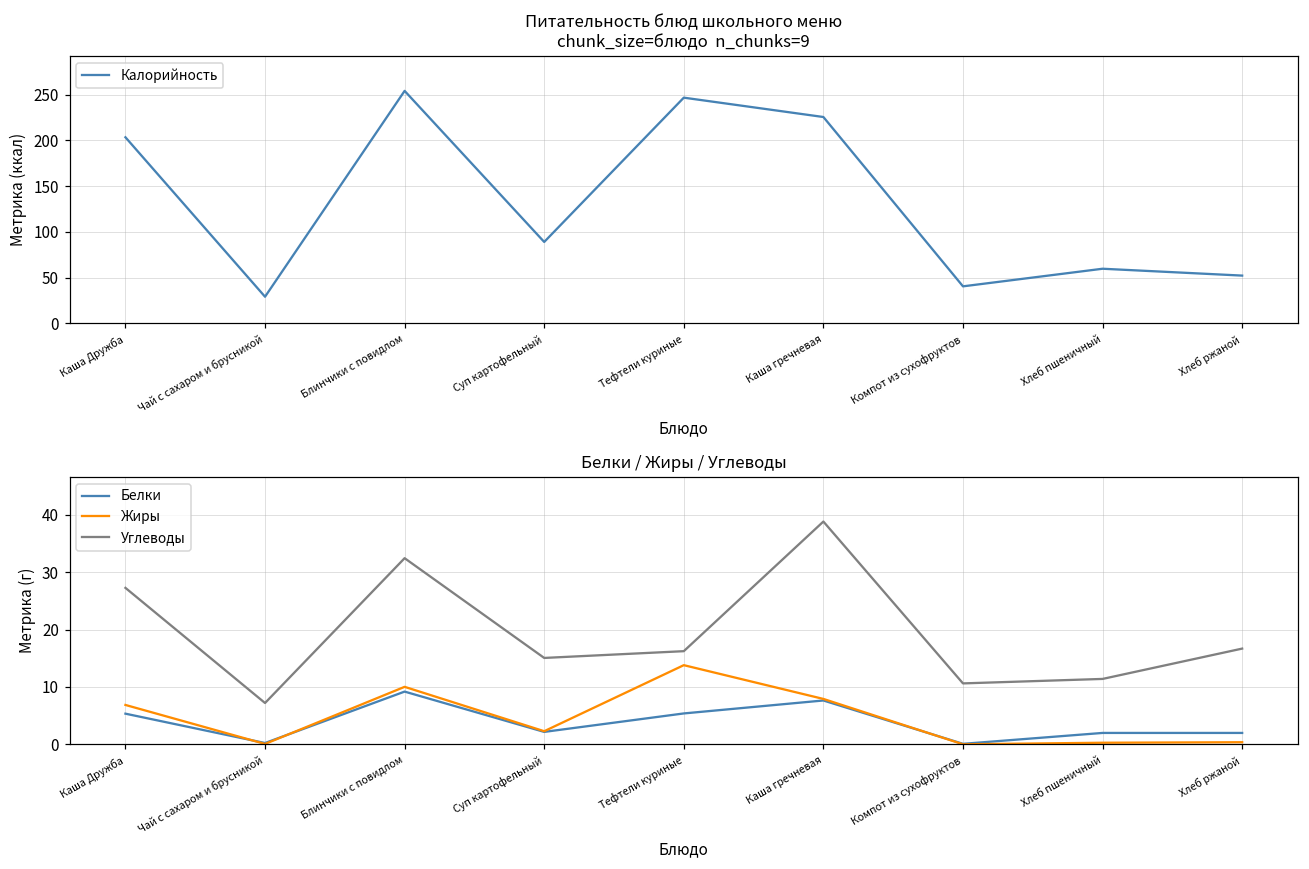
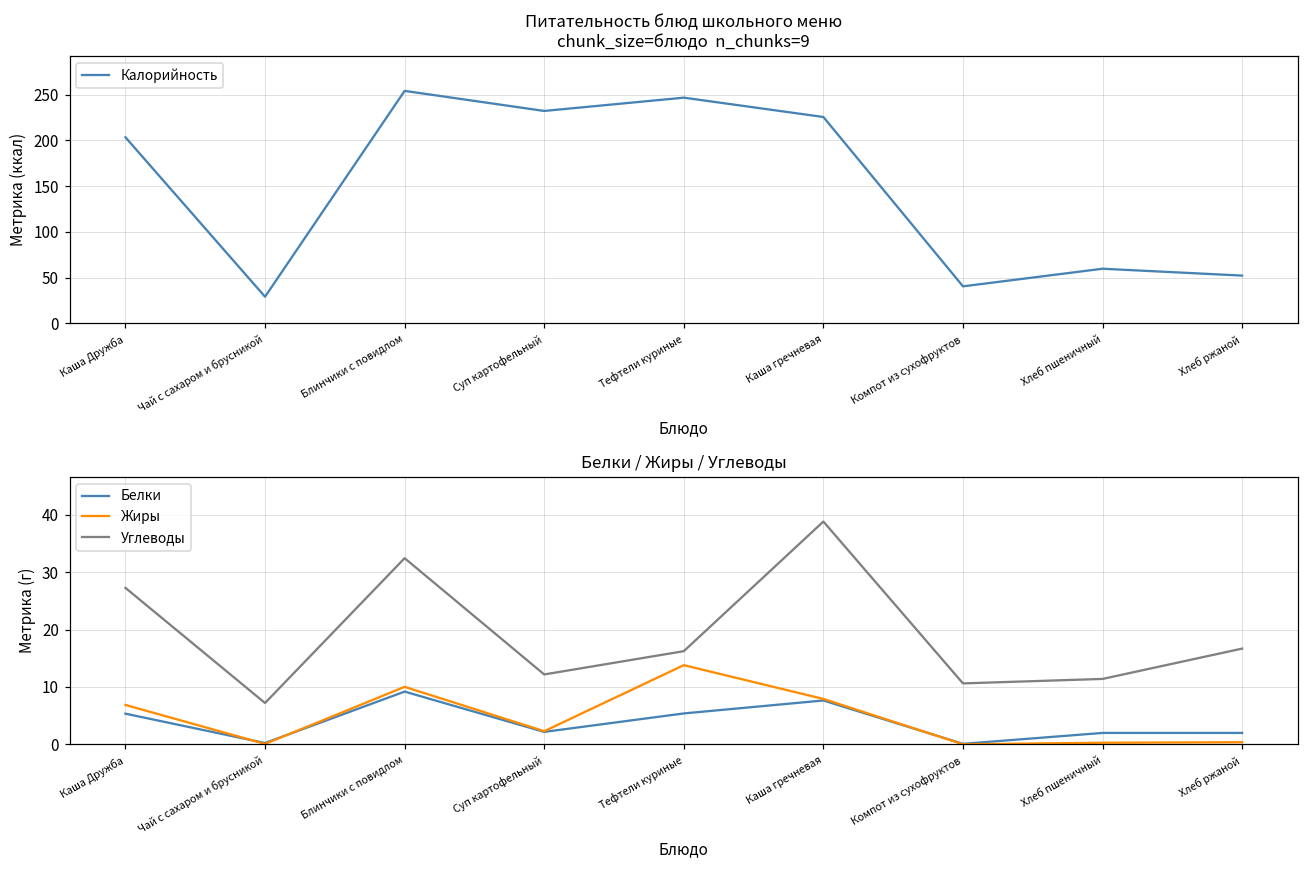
Питательность блюд школьного меню chunk_size=блюдо n_chunks=9, Суп картофельный: 90 -> 230
Белки / Жиры / Углеводы, Углеводы, Суп картофельный: 15 -> 12
